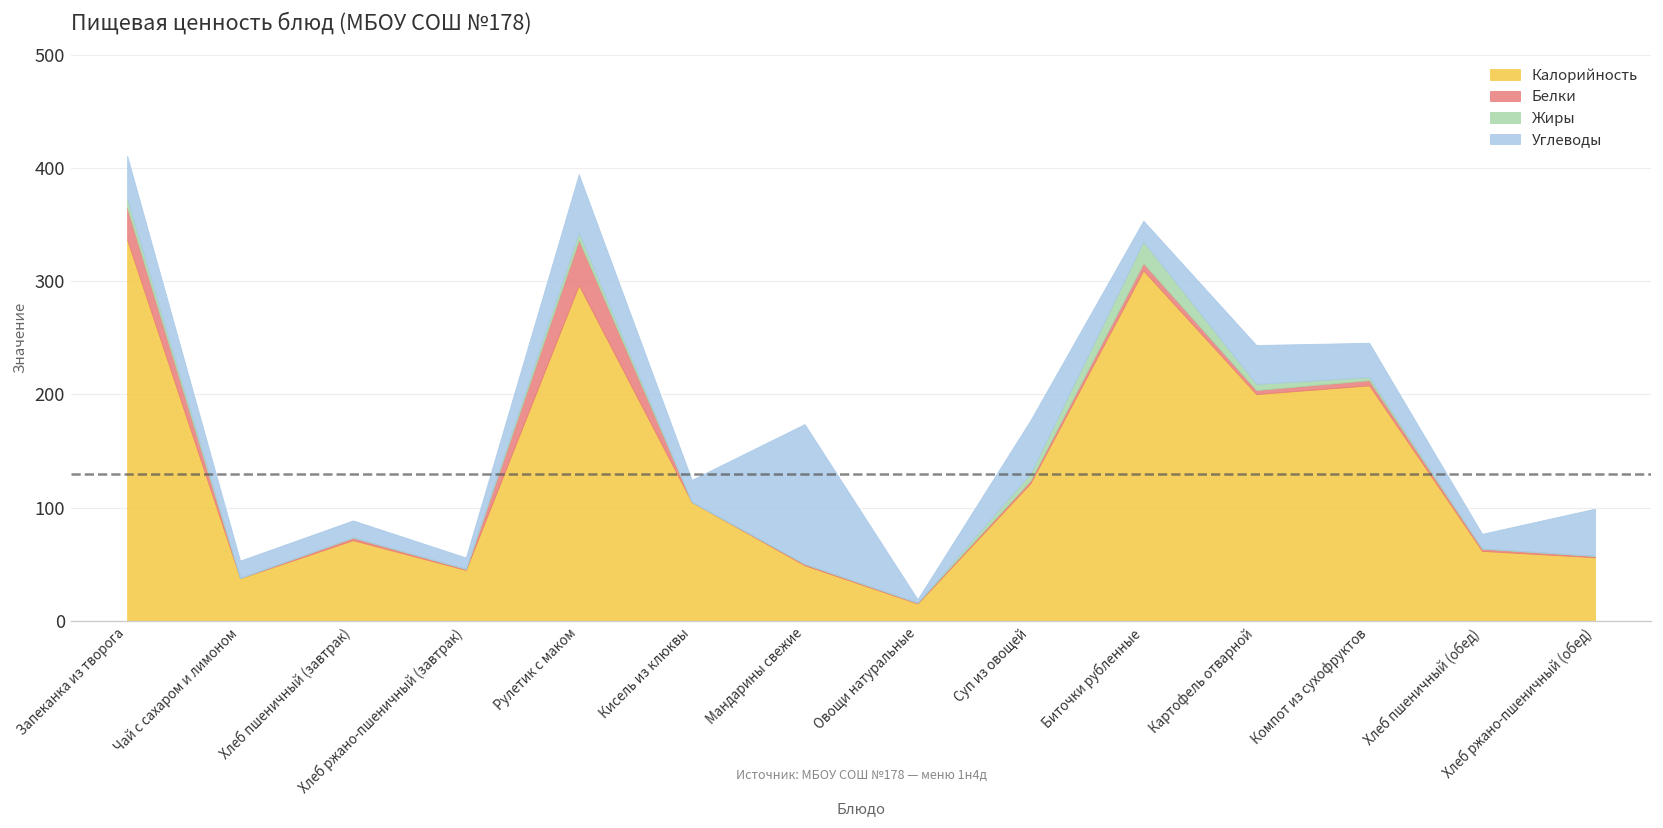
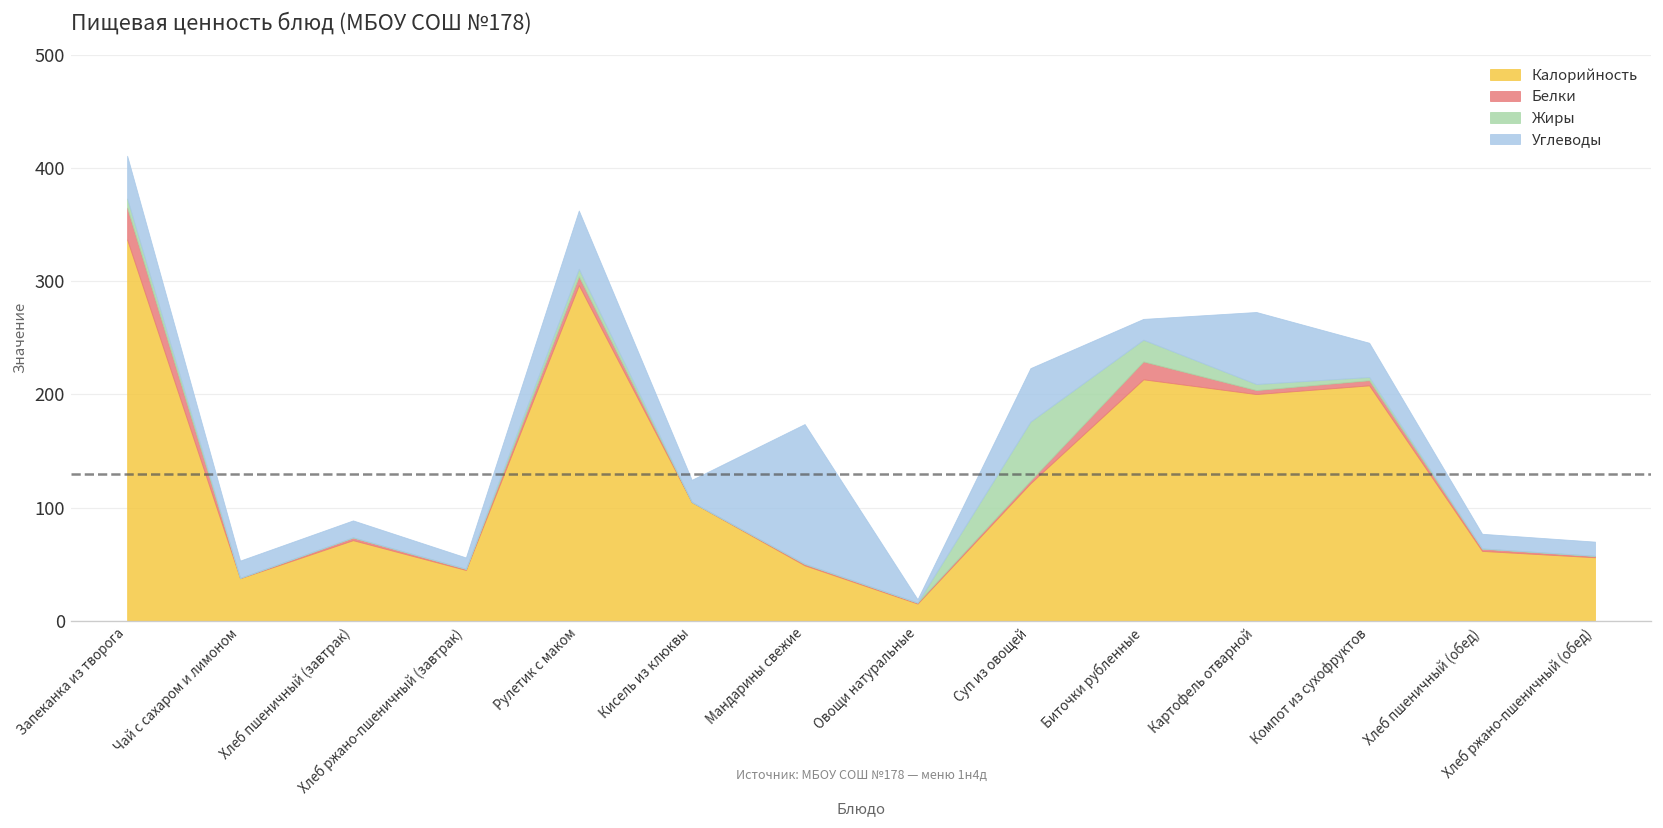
Белки, Рулетик с маком: 40 -> 10
Жиры, Суп из овощей: 10 -> 50
Калорийность, Биточки рубленные: 310 -> 210
Белки, Биточки рубленные: 10 -> 20
Углеводы, Картофель отварной: 30 -> 60
Углеводы, Хлеб ржано-пшеничный (обед): 40 -> 10
